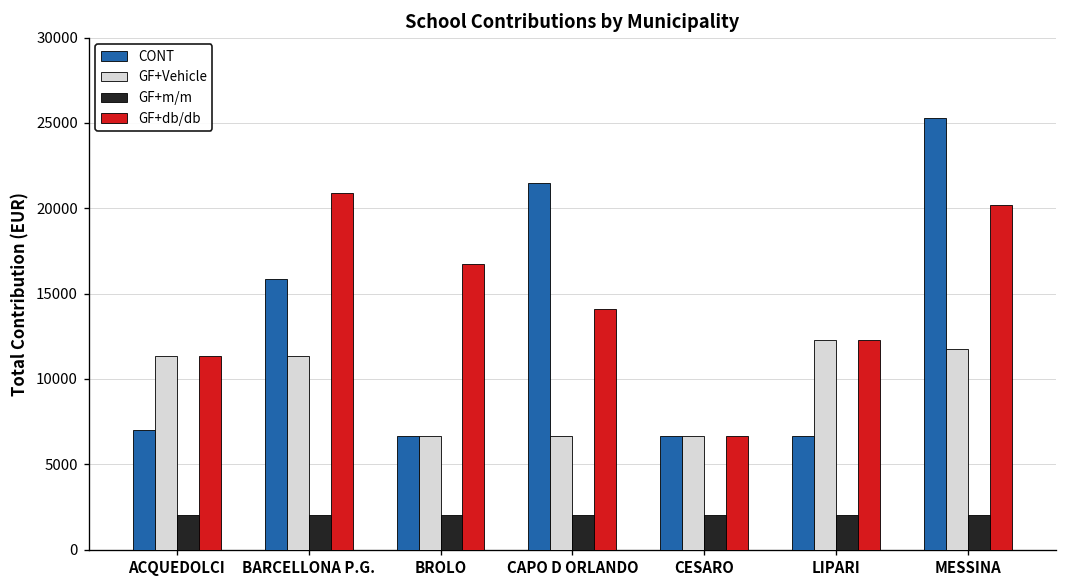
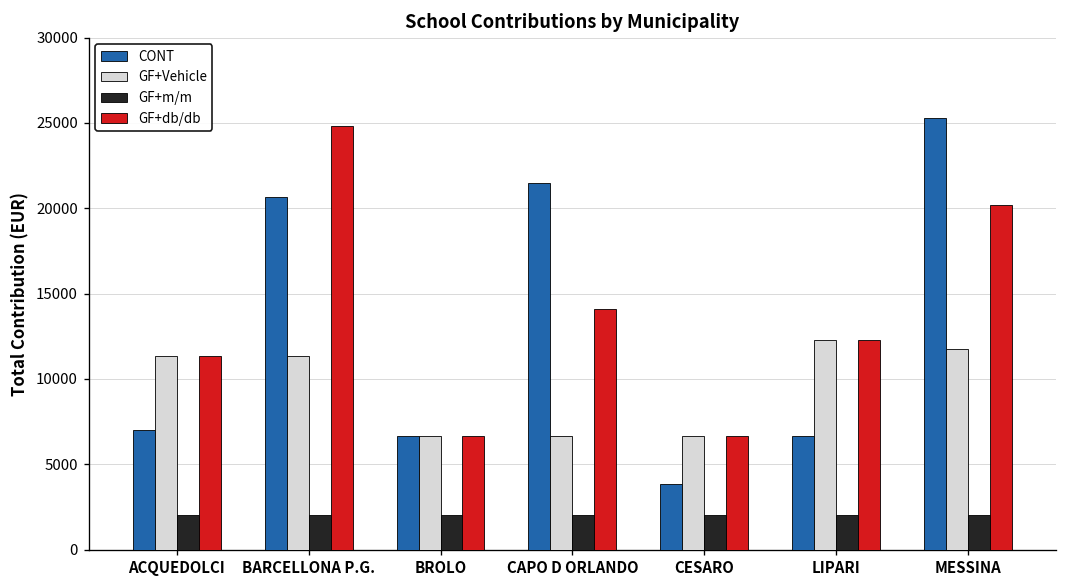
CONT, BARCELLONA P.G.: 15800 -> 20600
GF+db/db, BARCELLONA P.G.: 20900 -> 24800
GF+db/db, BROLO: 16800 -> 6700
CONT, CESARO: 6700 -> 3900
